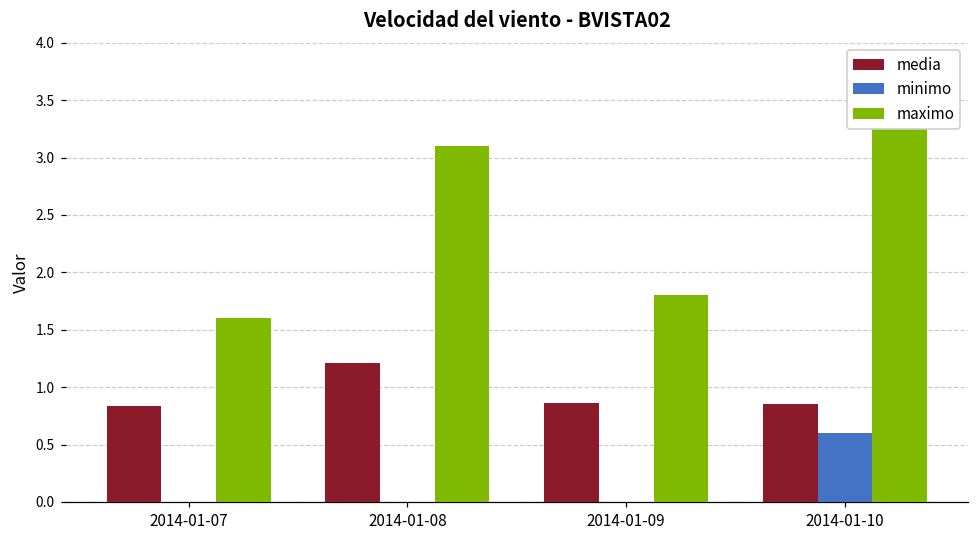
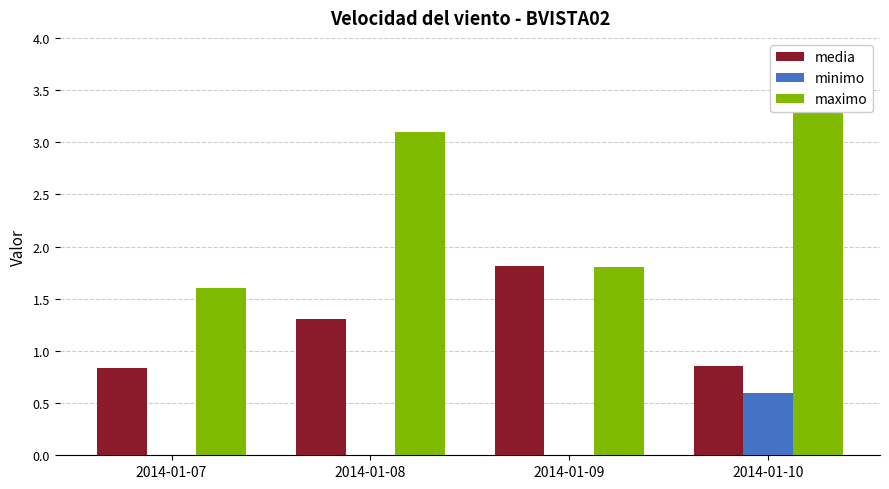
media, 2014-01-08: 1.21 -> 1.31
media, 2014-01-09: 0.86 -> 1.81
